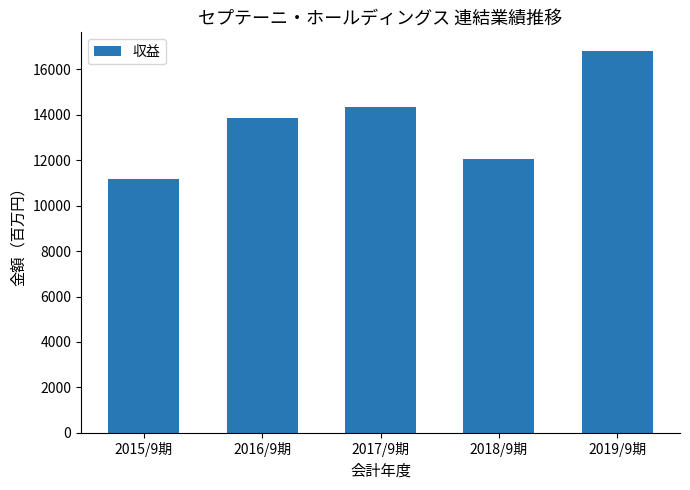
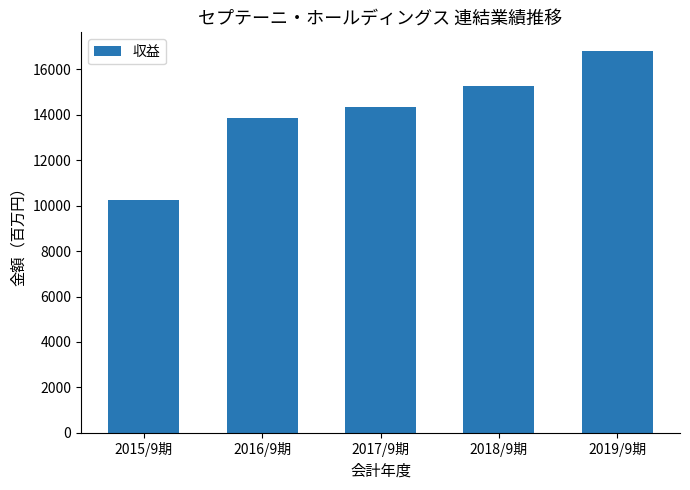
2015/9期: 11200 -> 10300
2018/9期: 12100 -> 15300
